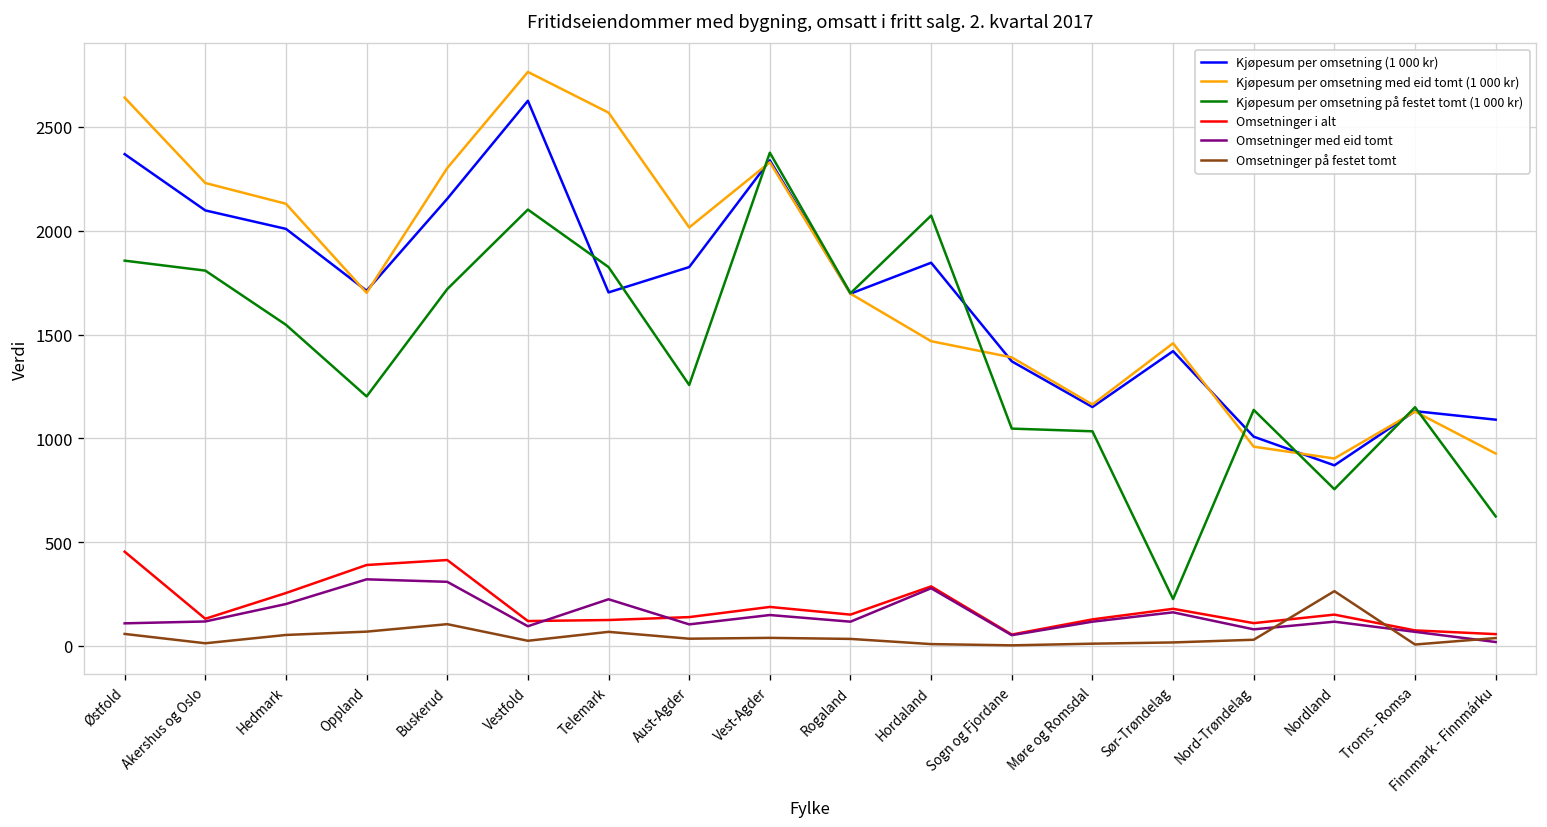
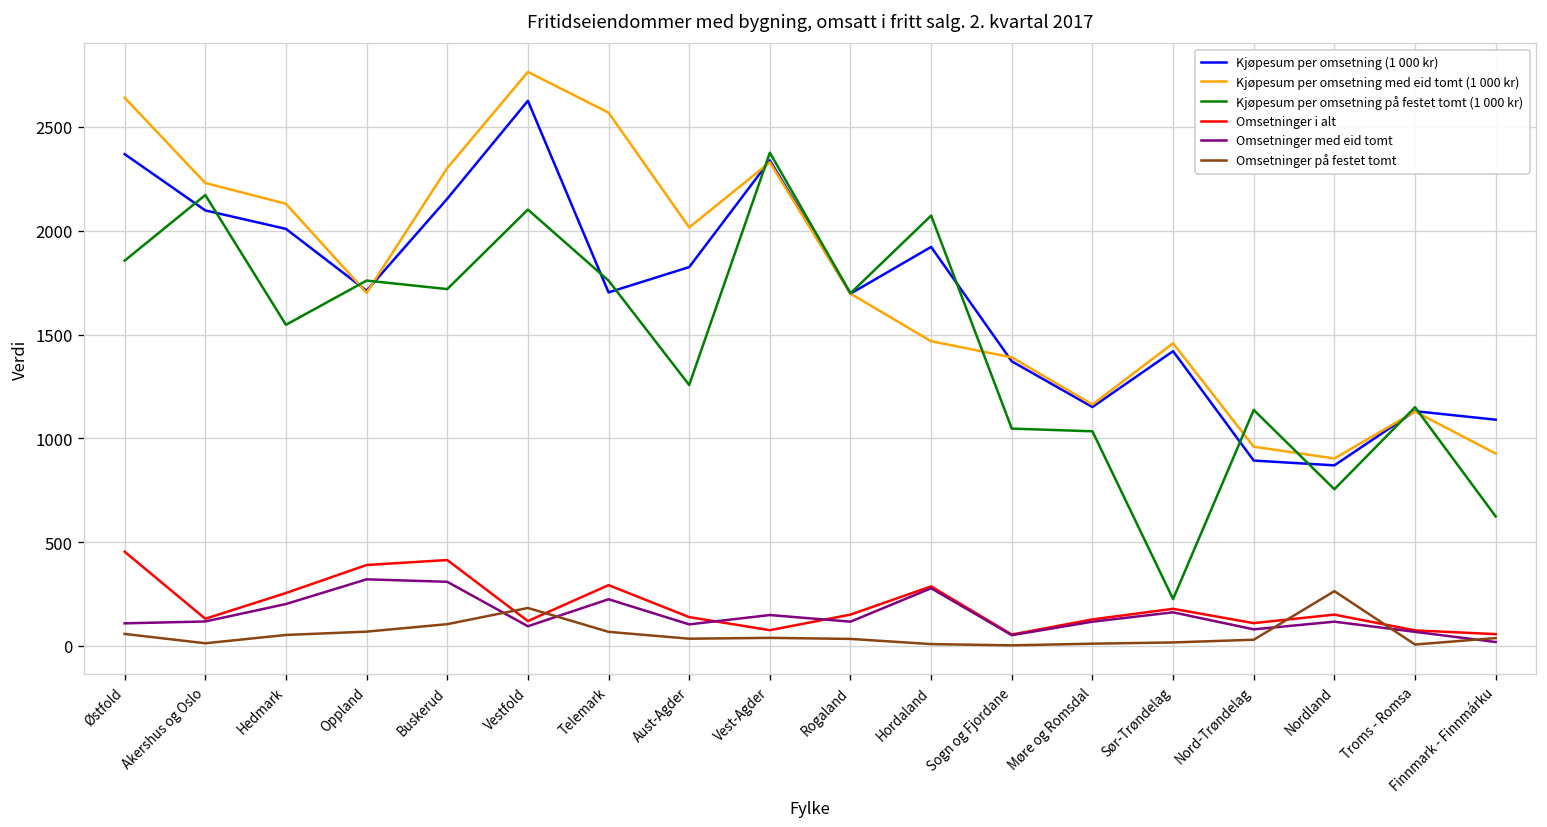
Kjøpesum per omsetning på festet tomt (1 000 kr), Akershus og Oslo: 1810 -> 2170
Kjøpesum per omsetning på festet tomt (1 000 kr), Oppland: 1200 -> 1760
Omsetninger på festet tomt, Vestfold: 30 -> 180
Kjøpesum per omsetning på festet tomt (1 000 kr), Telemark: 1830 -> 1760
Omsetninger i alt, Telemark: 130 -> 290
Omsetninger i alt, Vest-Agder: 190 -> 80
Kjøpesum per omsetning (1 000 kr), Hordaland: 1850 -> 1920
Kjøpesum per omsetning (1 000 kr), Nord-Trøndelag: 1010 -> 890
